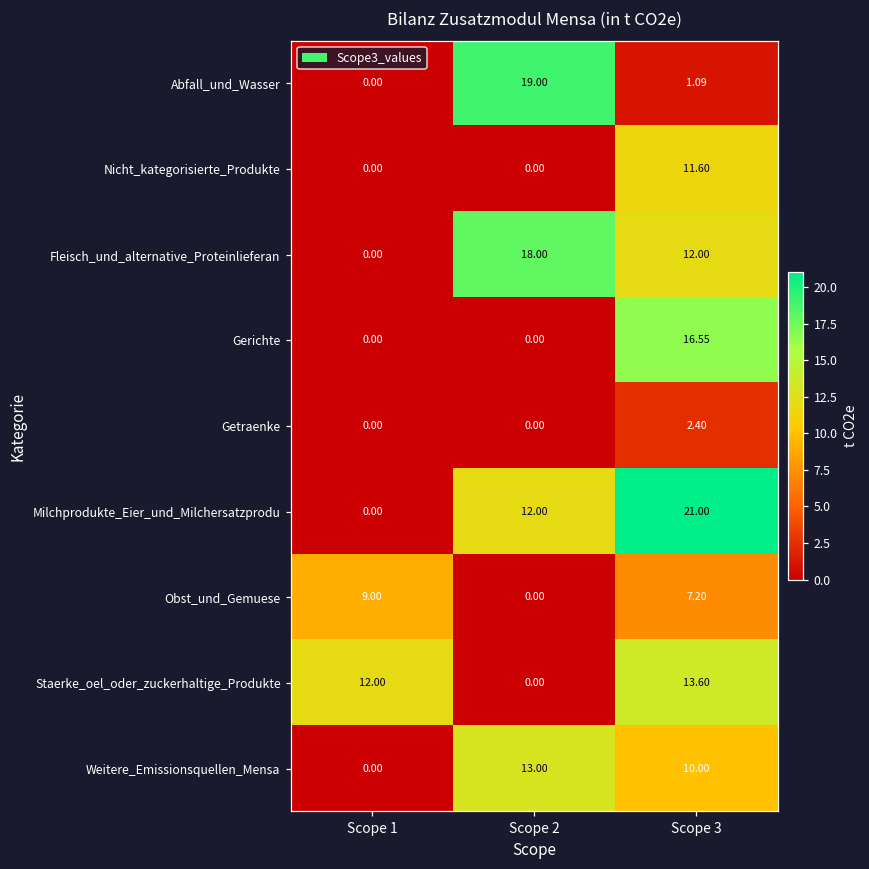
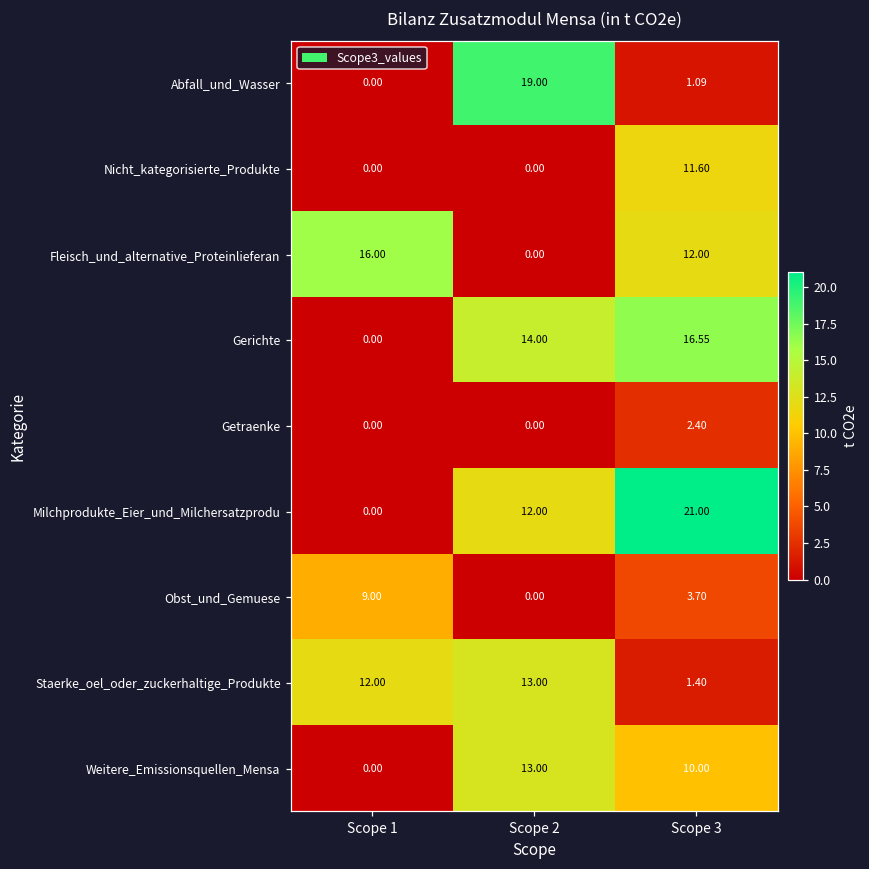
Fleisch_und_alternative_Proteinlieferan, Scope 1: 0.00 -> 16.00
Fleisch_und_alternative_Proteinlieferan, Scope 2: 18.00 -> 0.00
Gerichte, Scope 2: 0.00 -> 14.00
Obst_und_Gemuese, Scope 3: 7.20 -> 3.70
Staerke_oel_oder_zuckerhaltige_Produkte, Scope 2: 0.00 -> 13.00
Staerke_oel_oder_zuckerhaltige_Produkte, Scope 3: 13.60 -> 1.40
